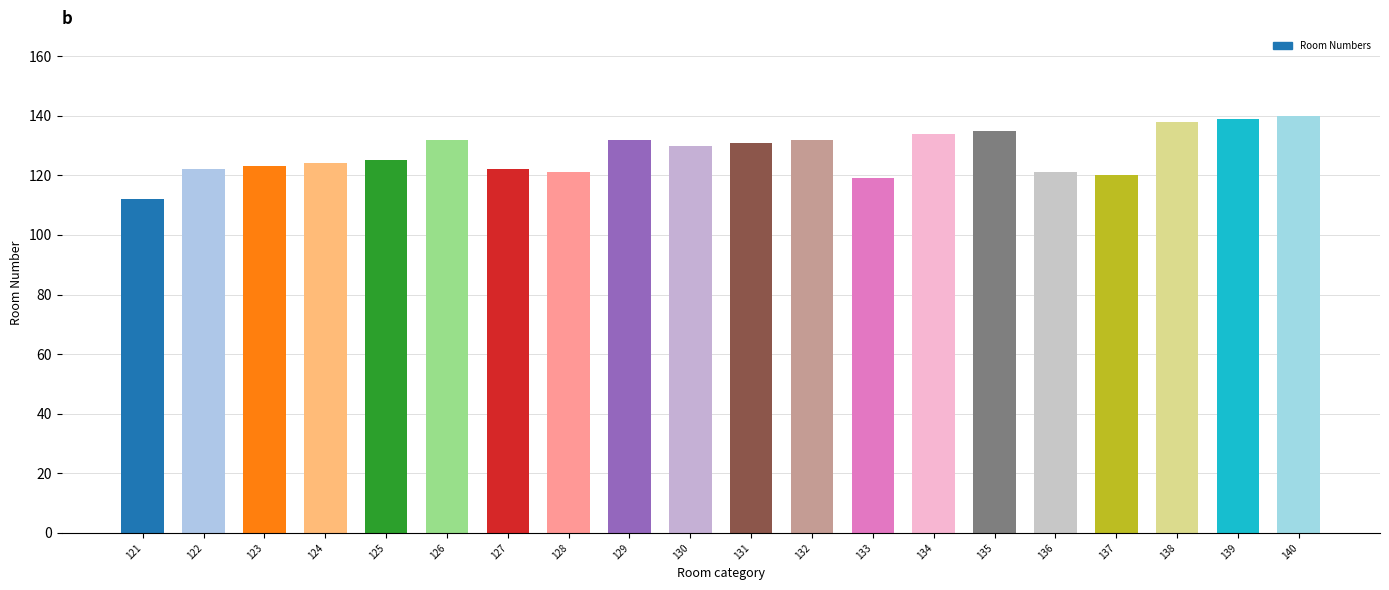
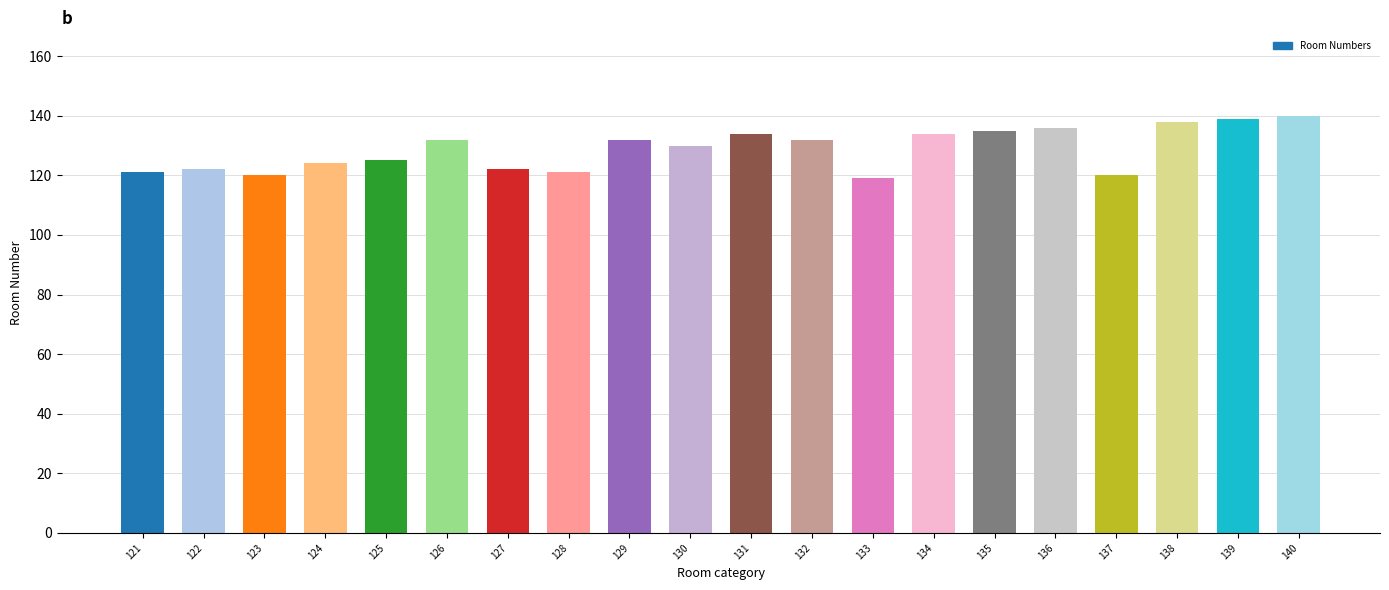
121: 112 -> 121
123: 123 -> 120
131: 131 -> 134
136: 121 -> 136
